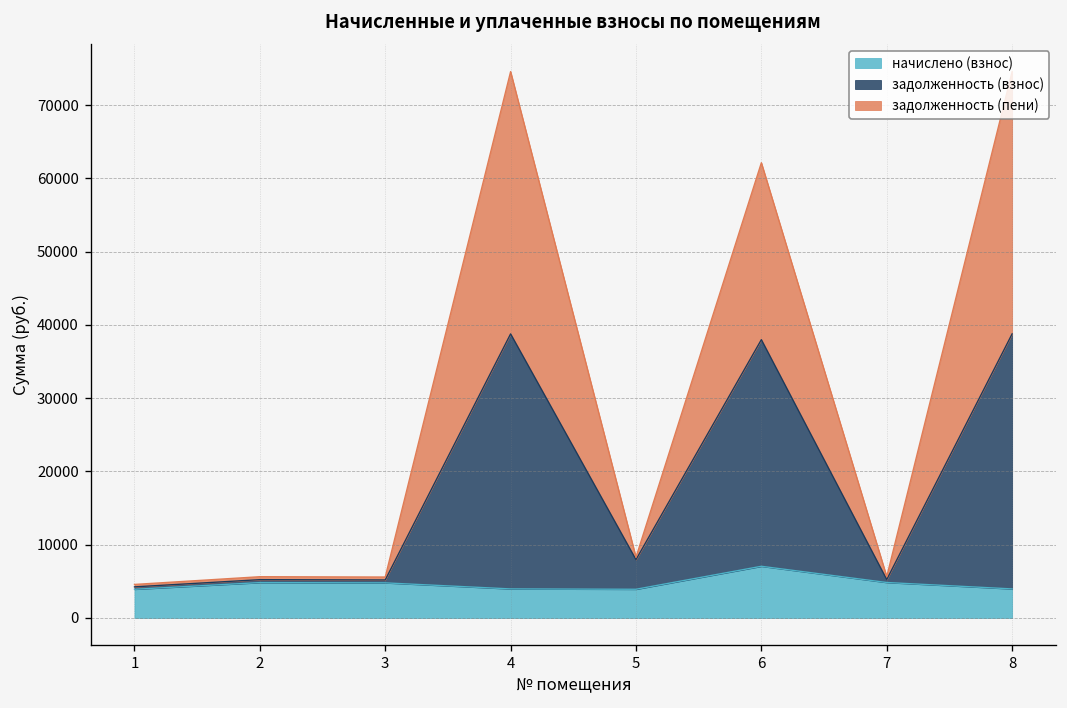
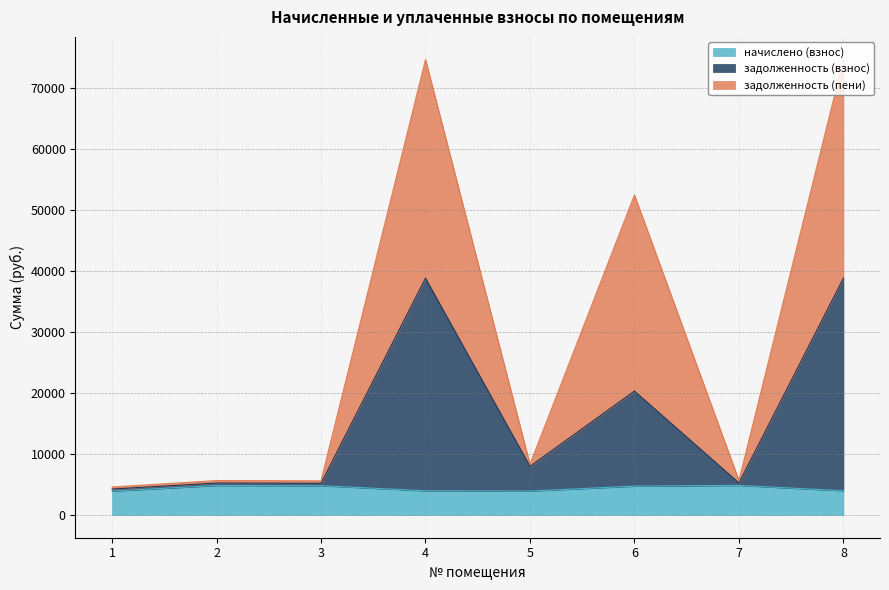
начислено (взнос), 6: 7000 -> 5000
задолженность (взнос), 6: 31000 -> 16000
задолженность (пени), 6: 24000 -> 32000
